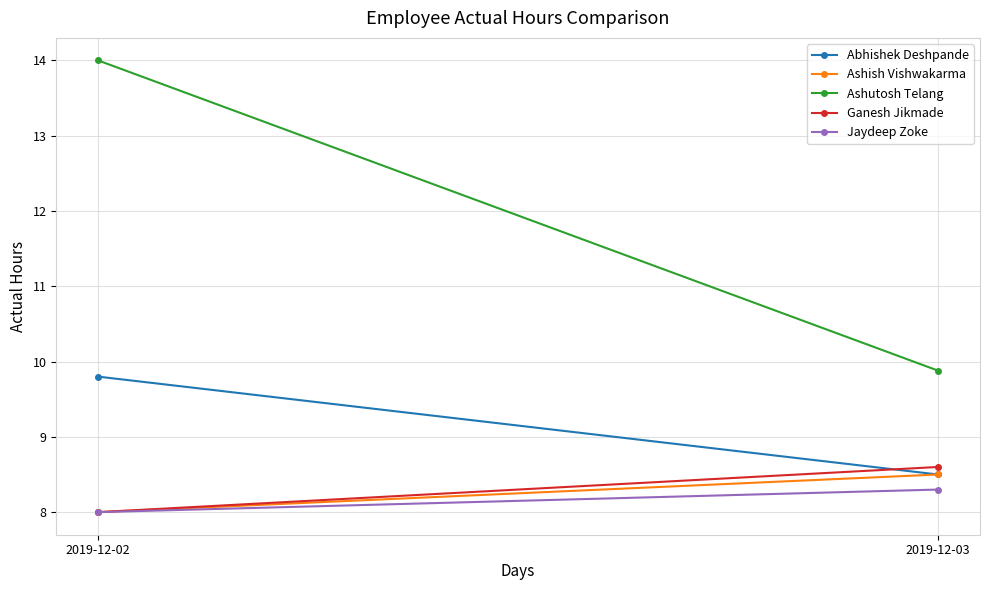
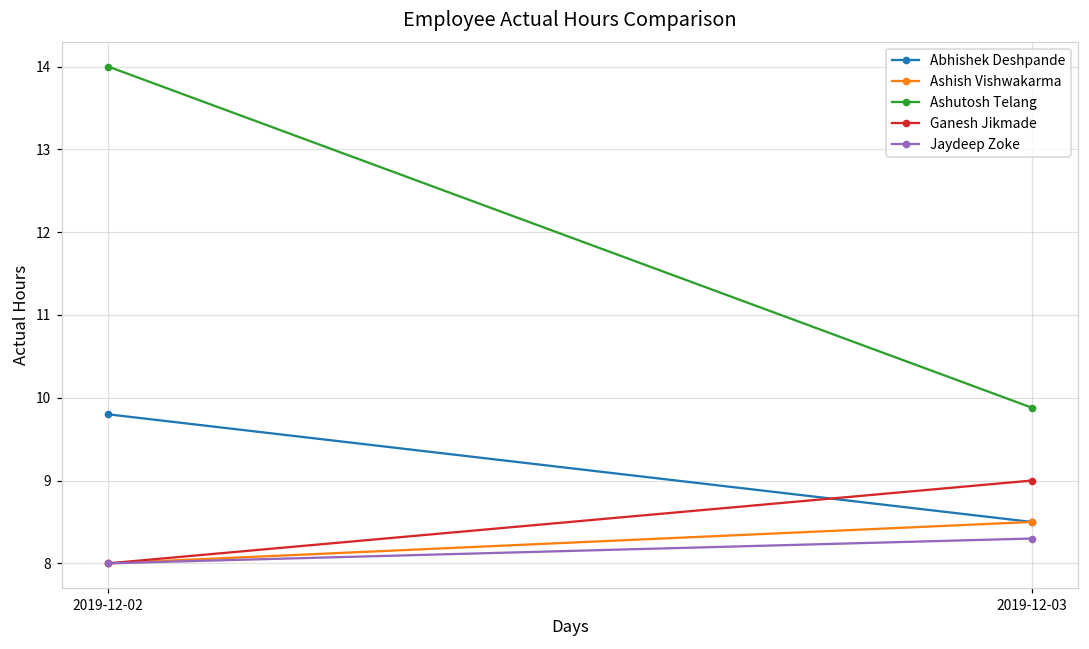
Ganesh Jikmade, 2019-12-03: 8.6 -> 9.0
